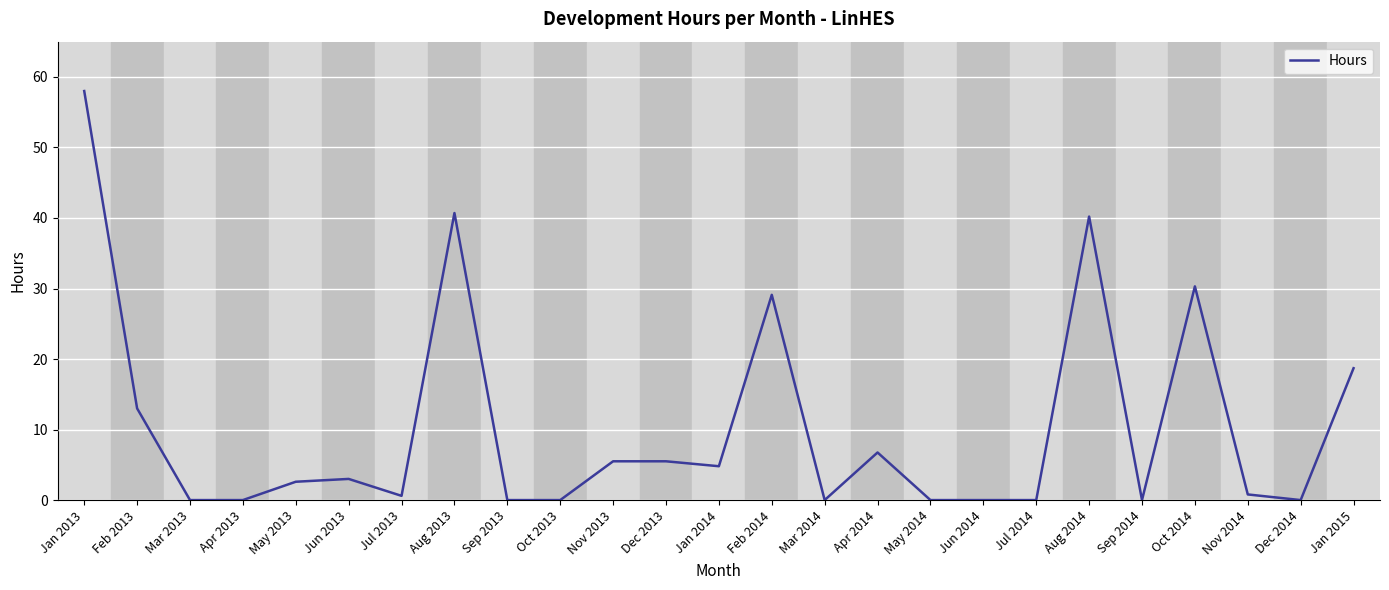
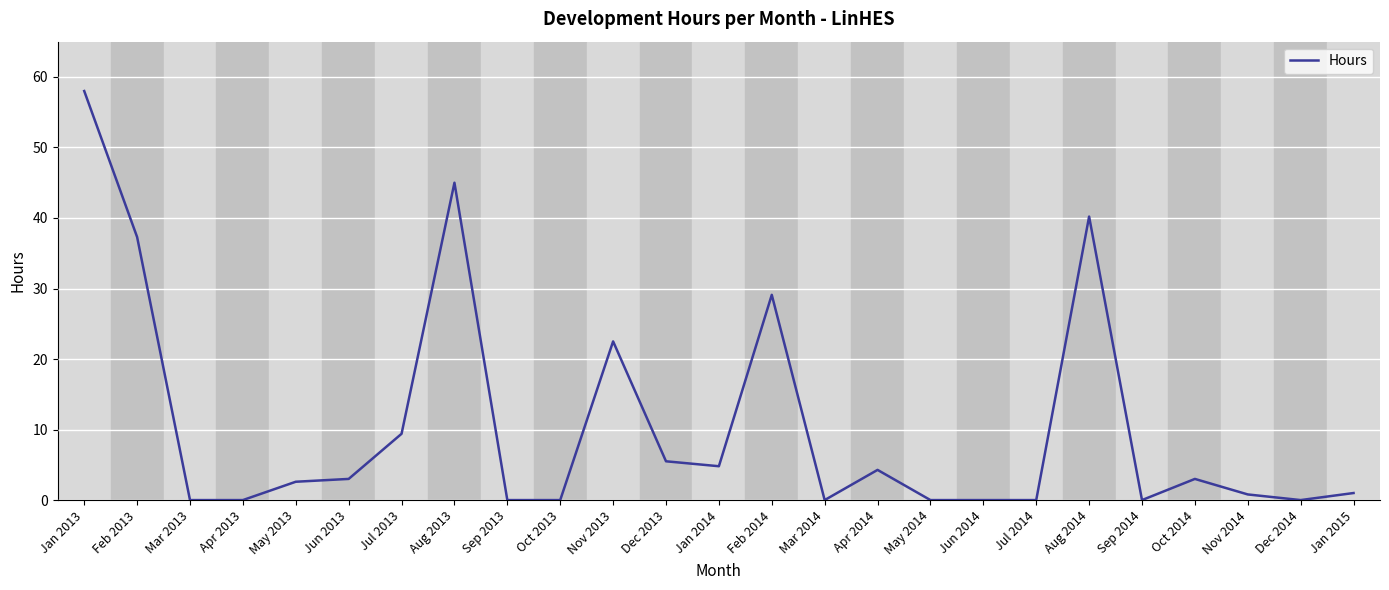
Feb 2013: 13 -> 37
Jul 2013: 1 -> 9
Aug 2013: 41 -> 45
Nov 2013: 6 -> 23
Apr 2014: 7 -> 4
Oct 2014: 30 -> 3
Jan 2015: 19 -> 1
